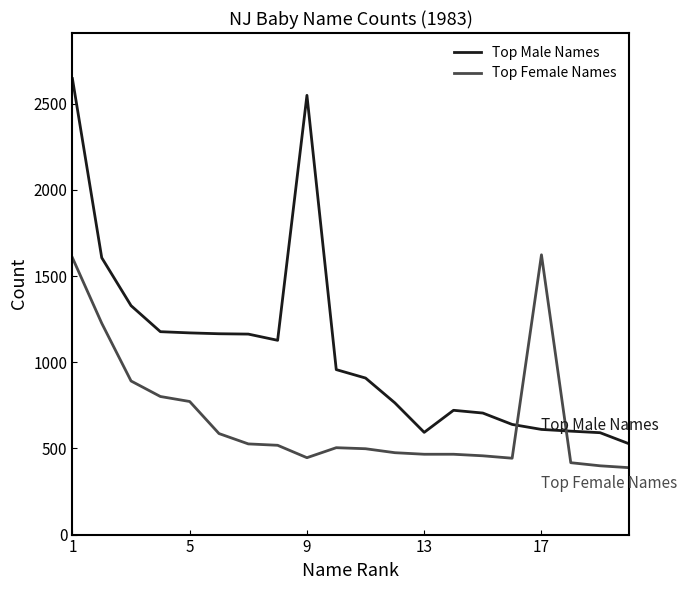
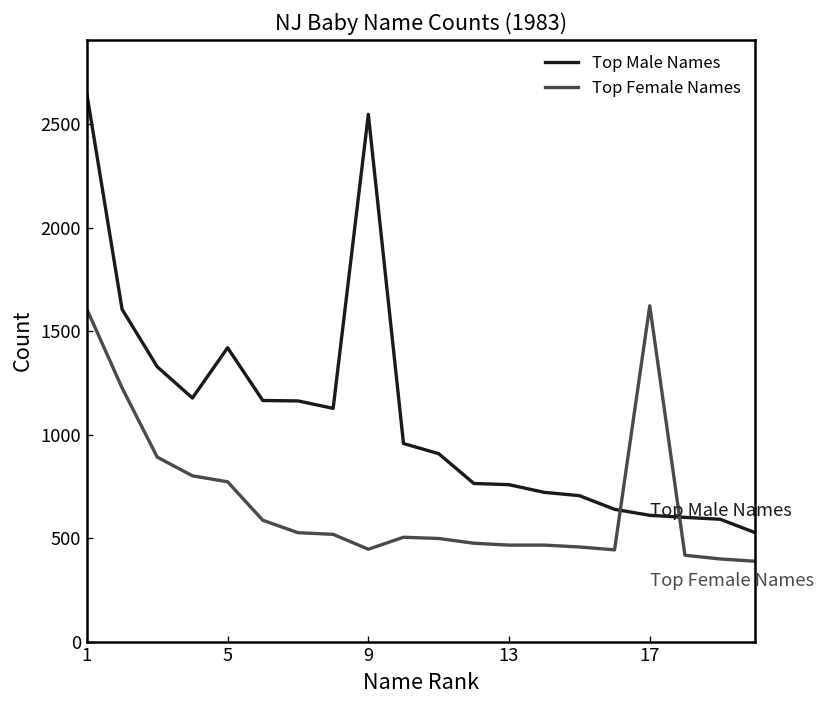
Top Male Names, 5: 1170 -> 1420
Top Male Names, 13: 590 -> 760
